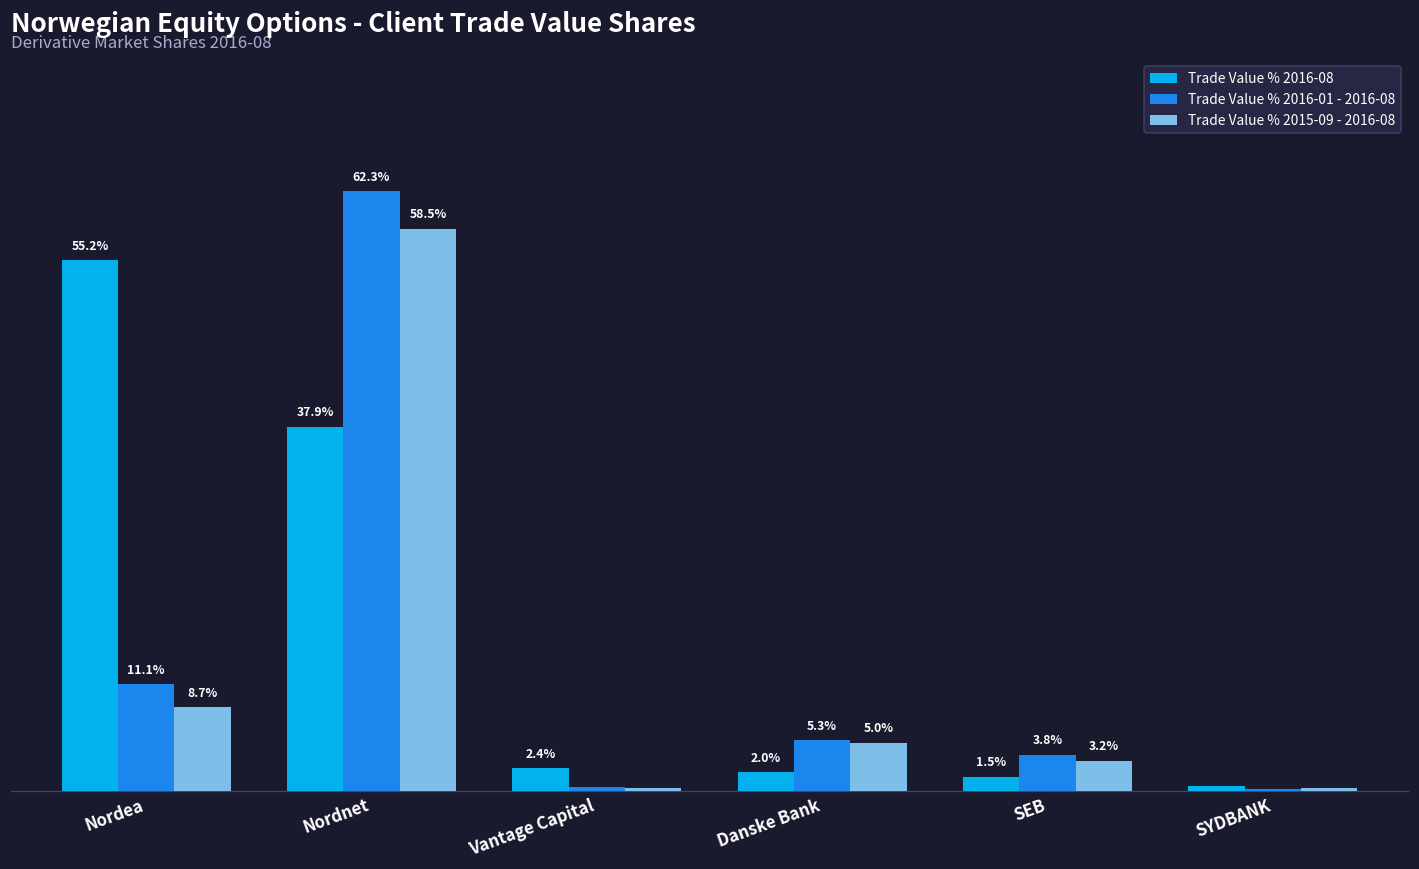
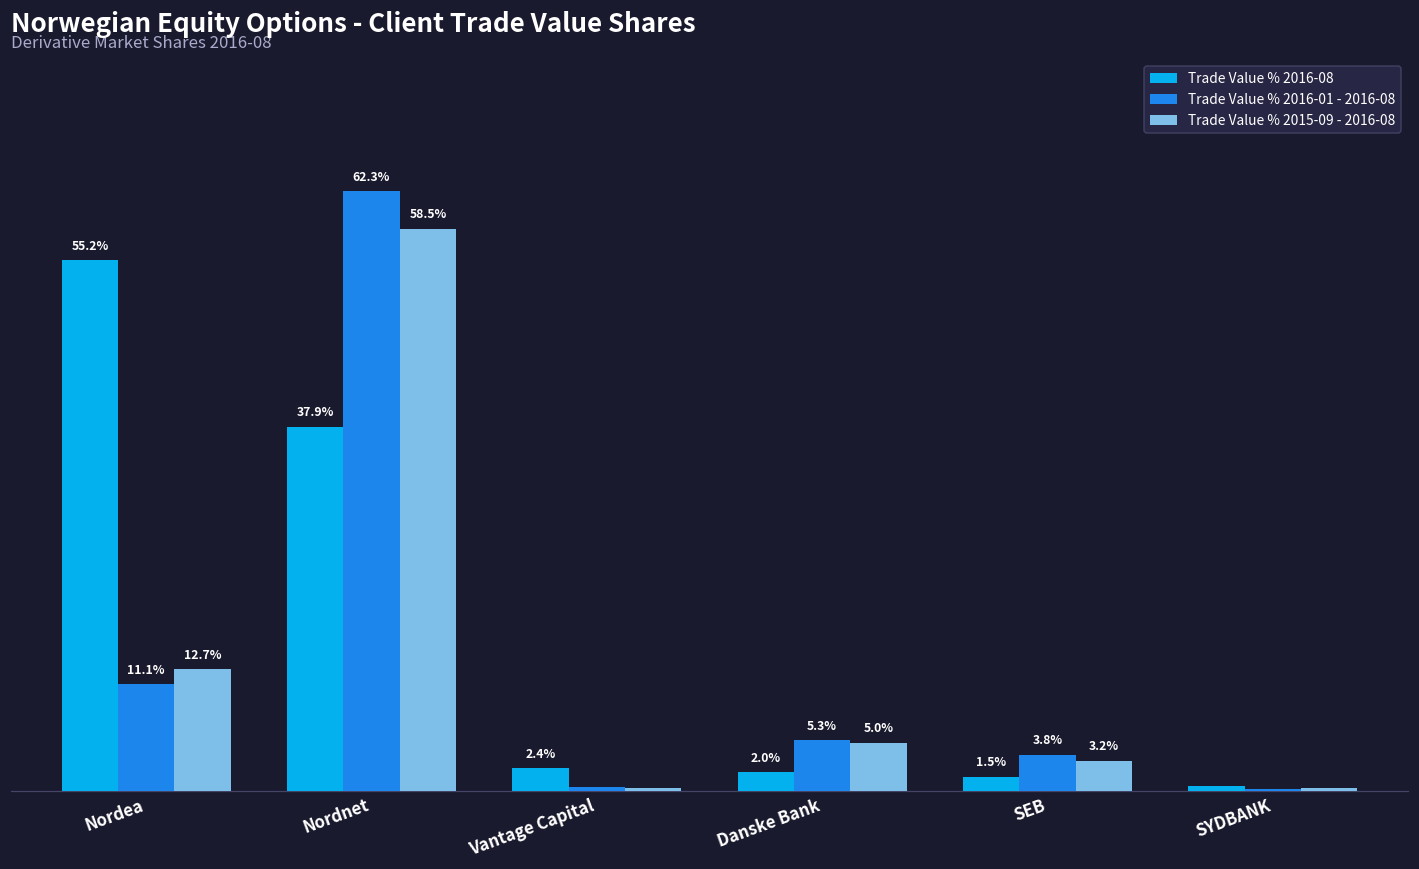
Trade Value % 2015-09 - 2016-08, Nordea: 8.7% -> 12.7%
